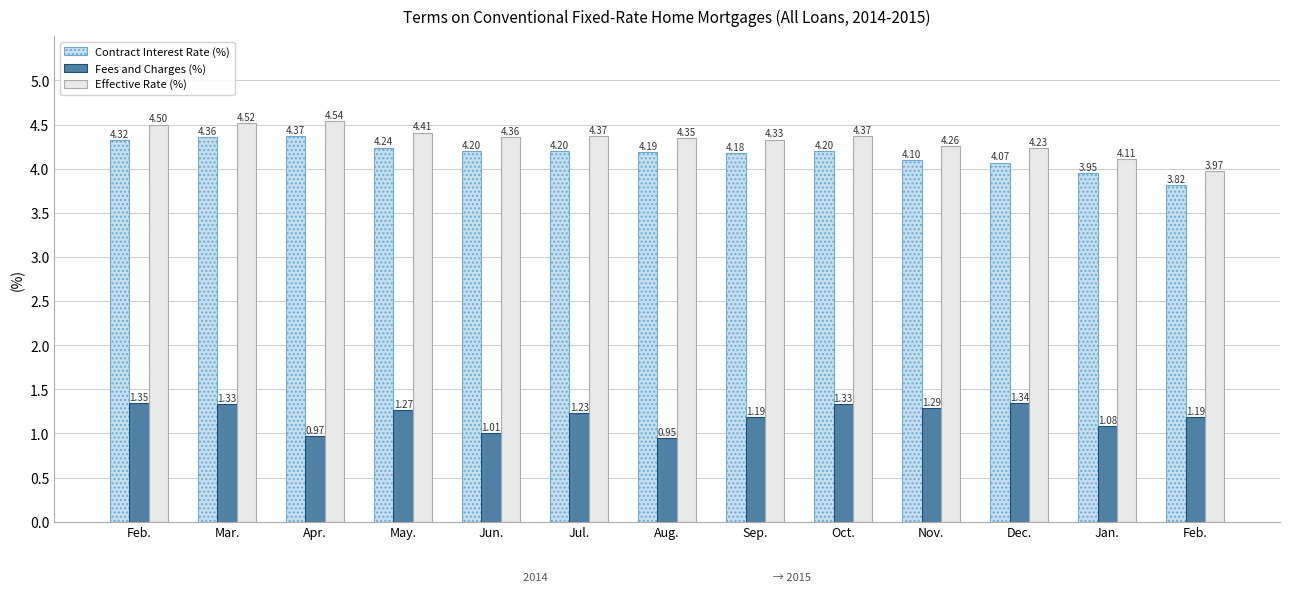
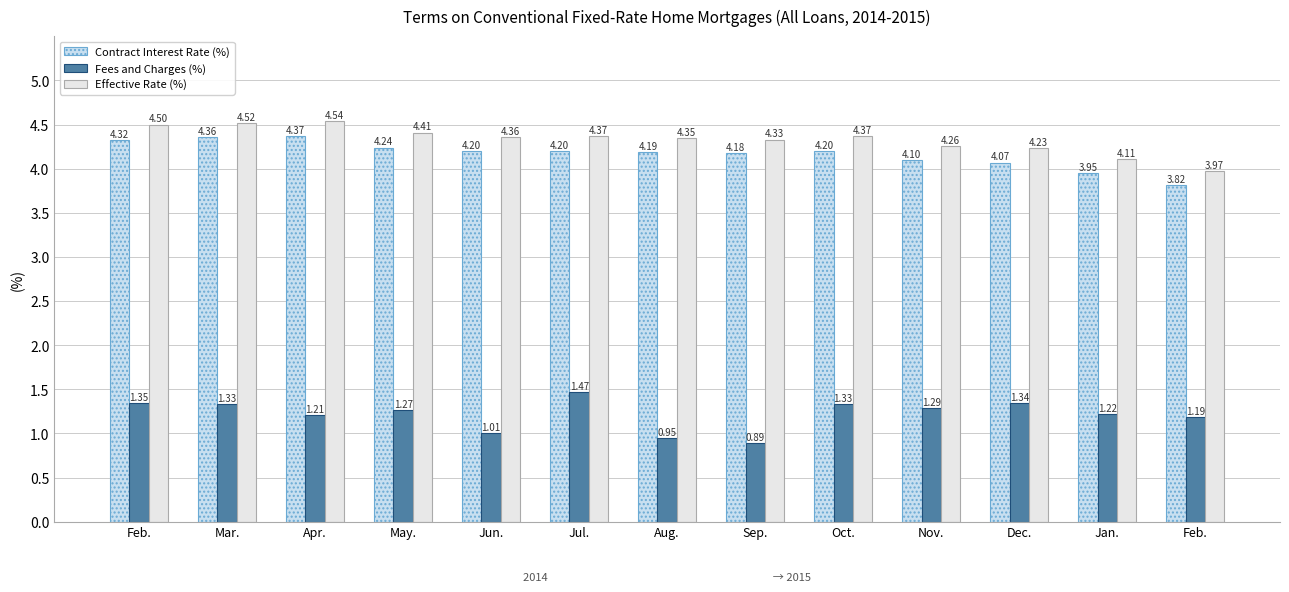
Fees and Charges (%), Apr.: 0.97 -> 1.21
Fees and Charges (%), Jul.: 1.23 -> 1.47
Fees and Charges (%), Sep.: 1.19 -> 0.89
Fees and Charges (%), Jan.: 1.08 -> 1.22
